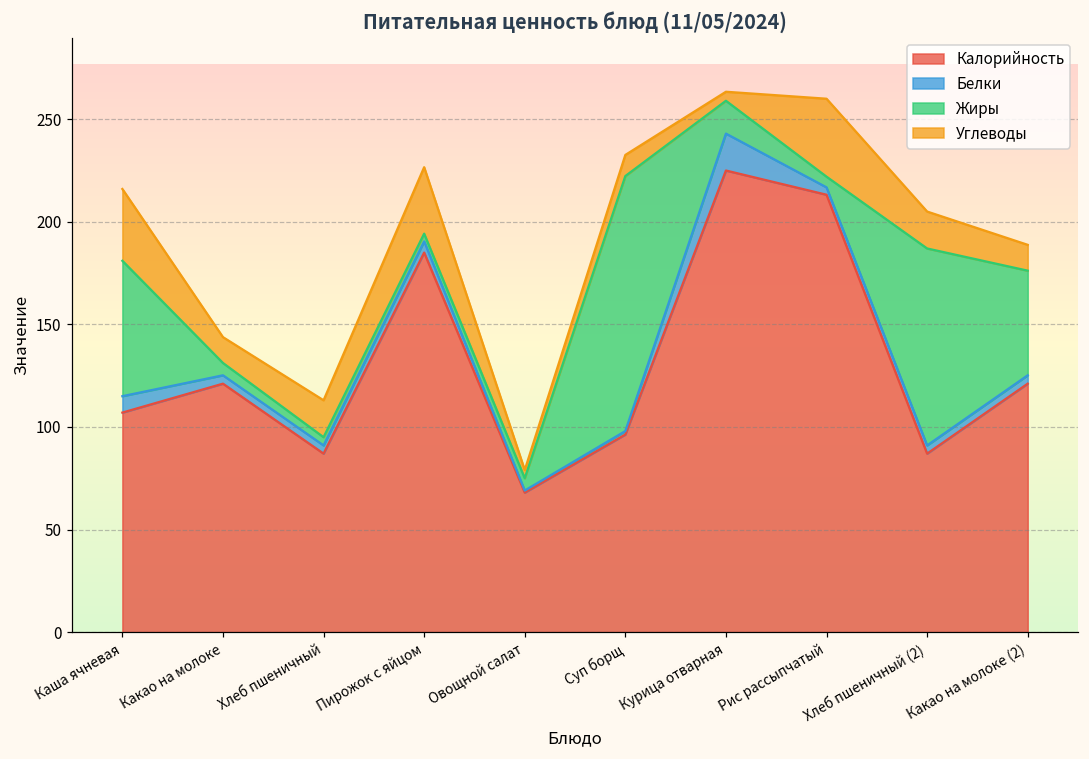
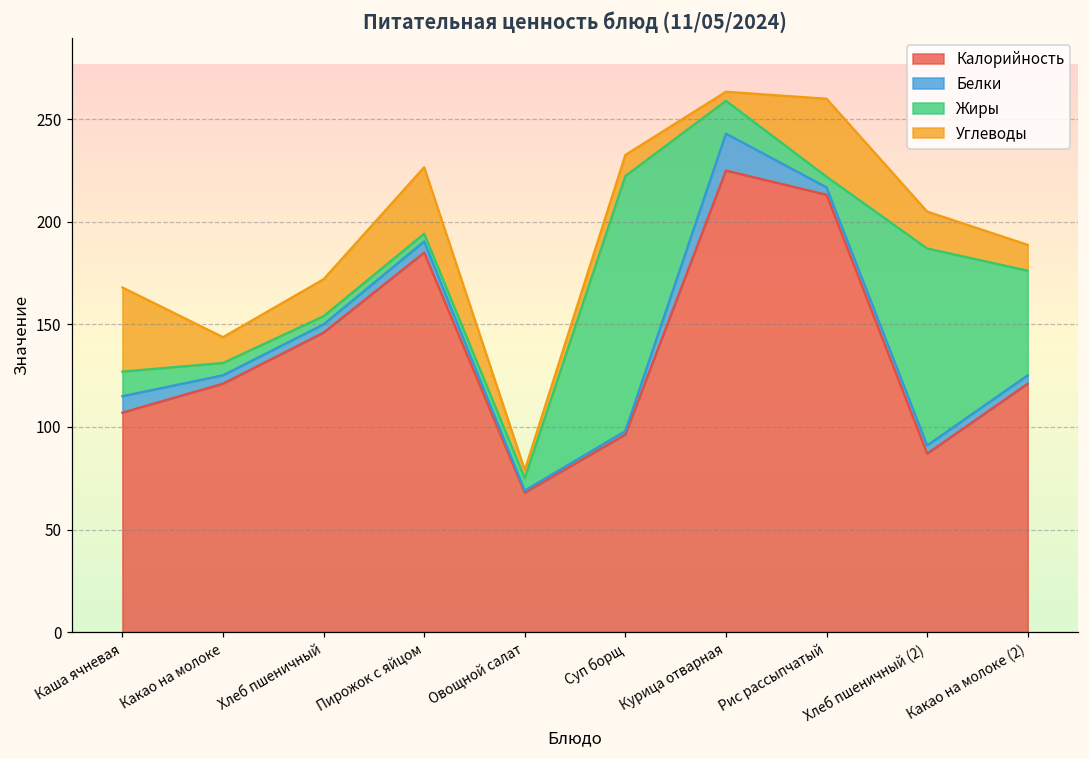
Жиры, Каша ячневая: 66 -> 12
Углеводы, Каша ячневая: 35 -> 41
Калорийность, Хлеб пшеничный: 87 -> 146
